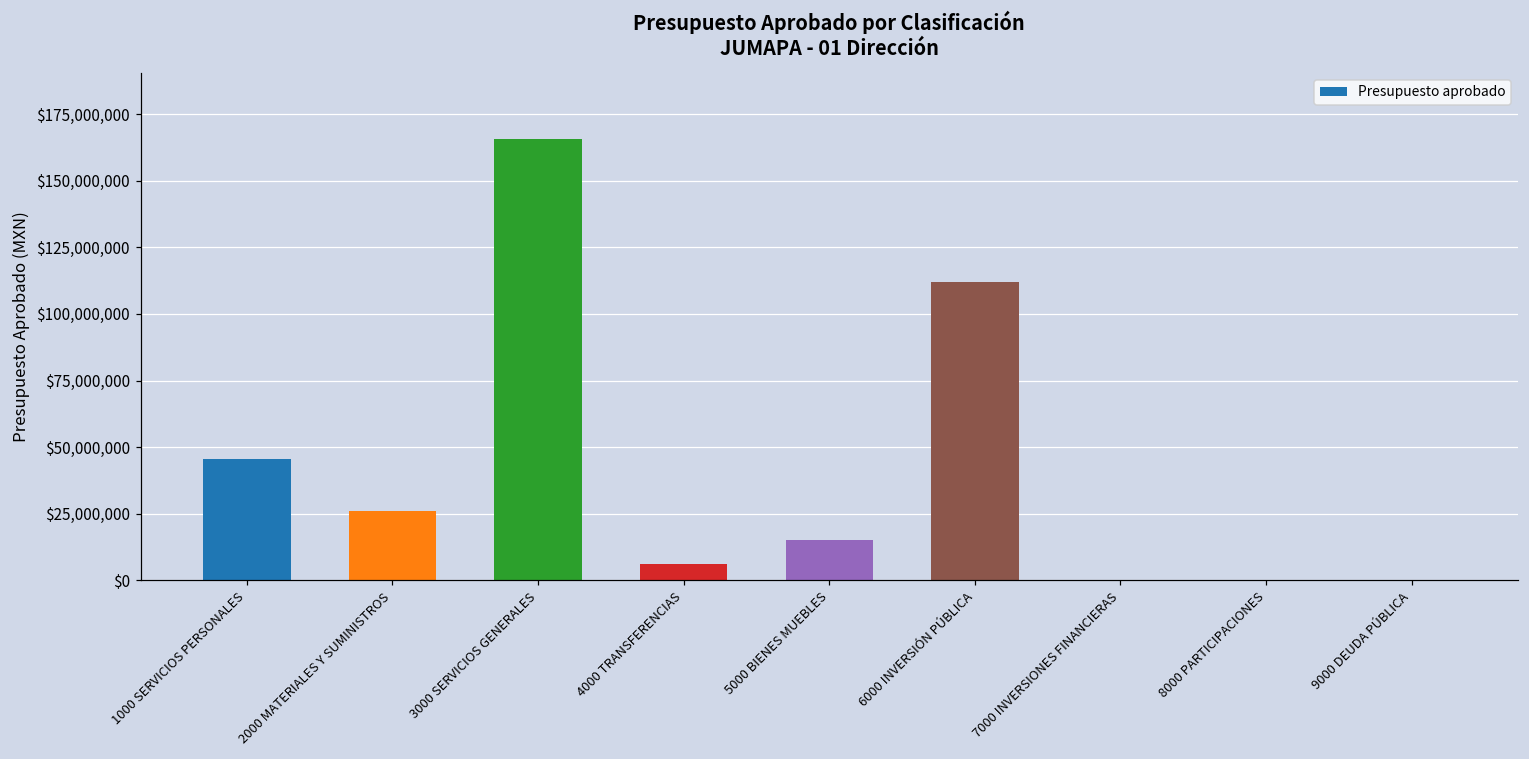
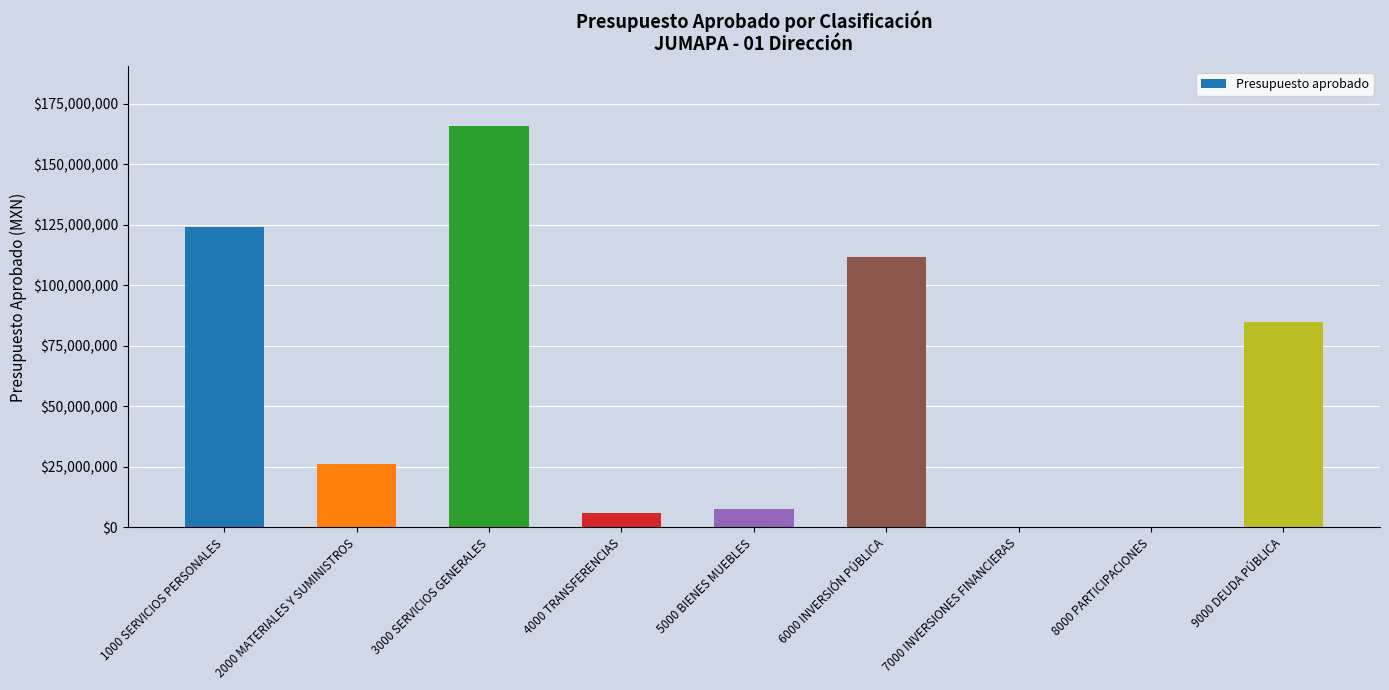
1000 SERVICIOS PERSONALES: $45,000,000 -> $124,000,000
5000 BIENES MUEBLES: $15,000,000 -> $8,000,000
9000 DEUDA PÚBLICA: $0 -> $85,000,000
